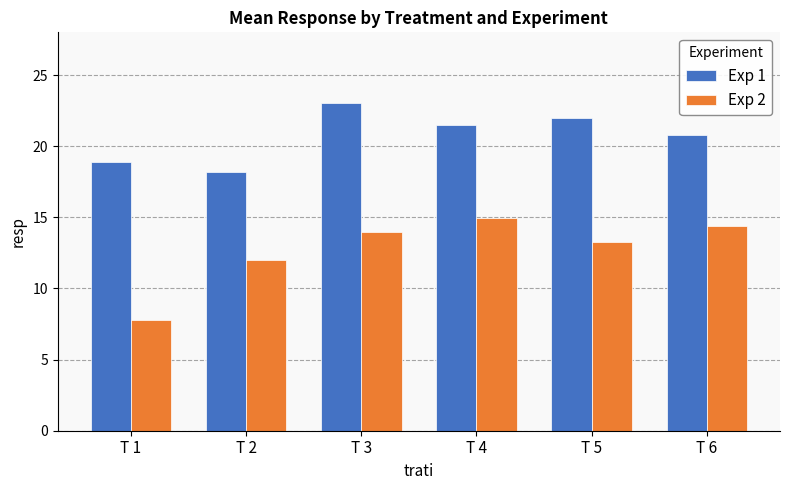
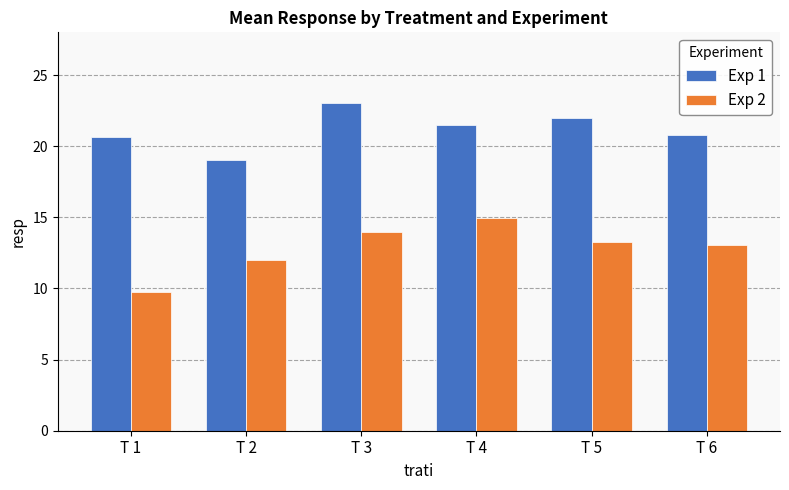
Exp 1, T 1: 18.9 -> 20.6
Exp 2, T 1: 7.8 -> 9.8
Exp 1, T 2: 18.2 -> 19.1
Exp 2, T 6: 14.4 -> 13.1
